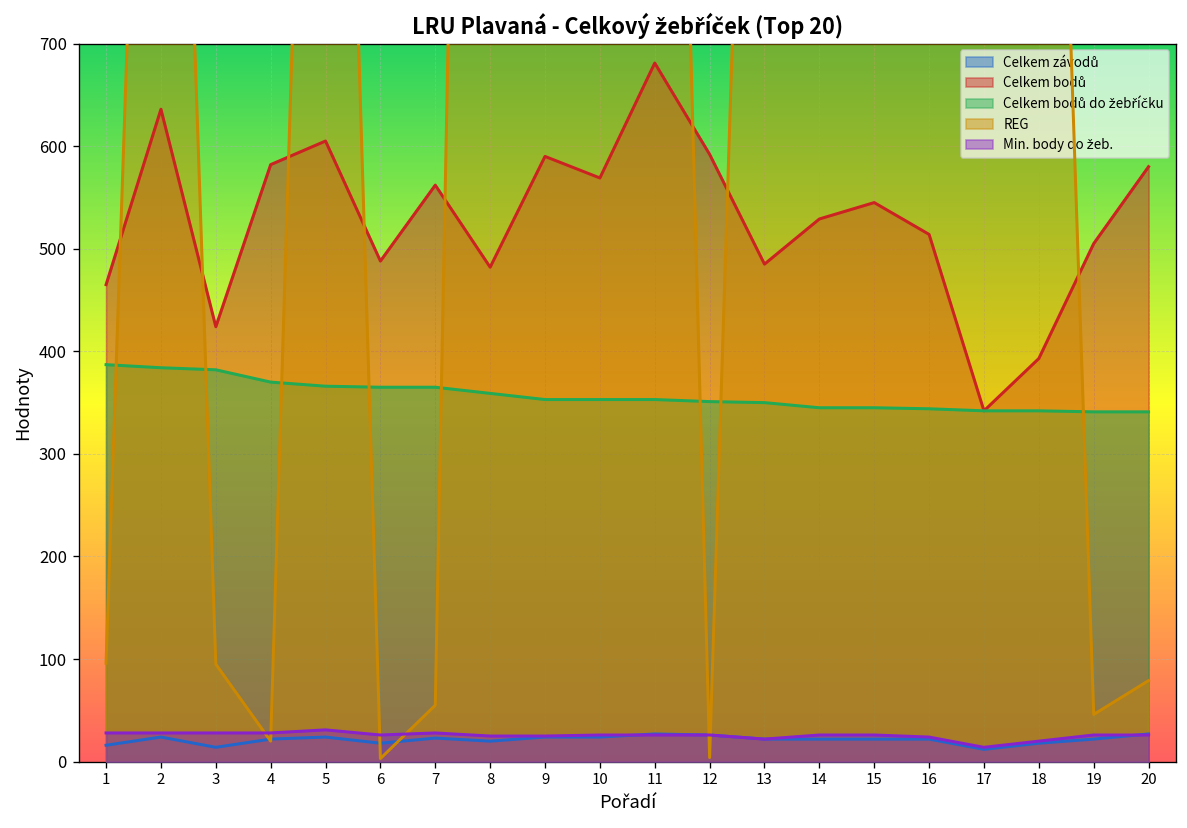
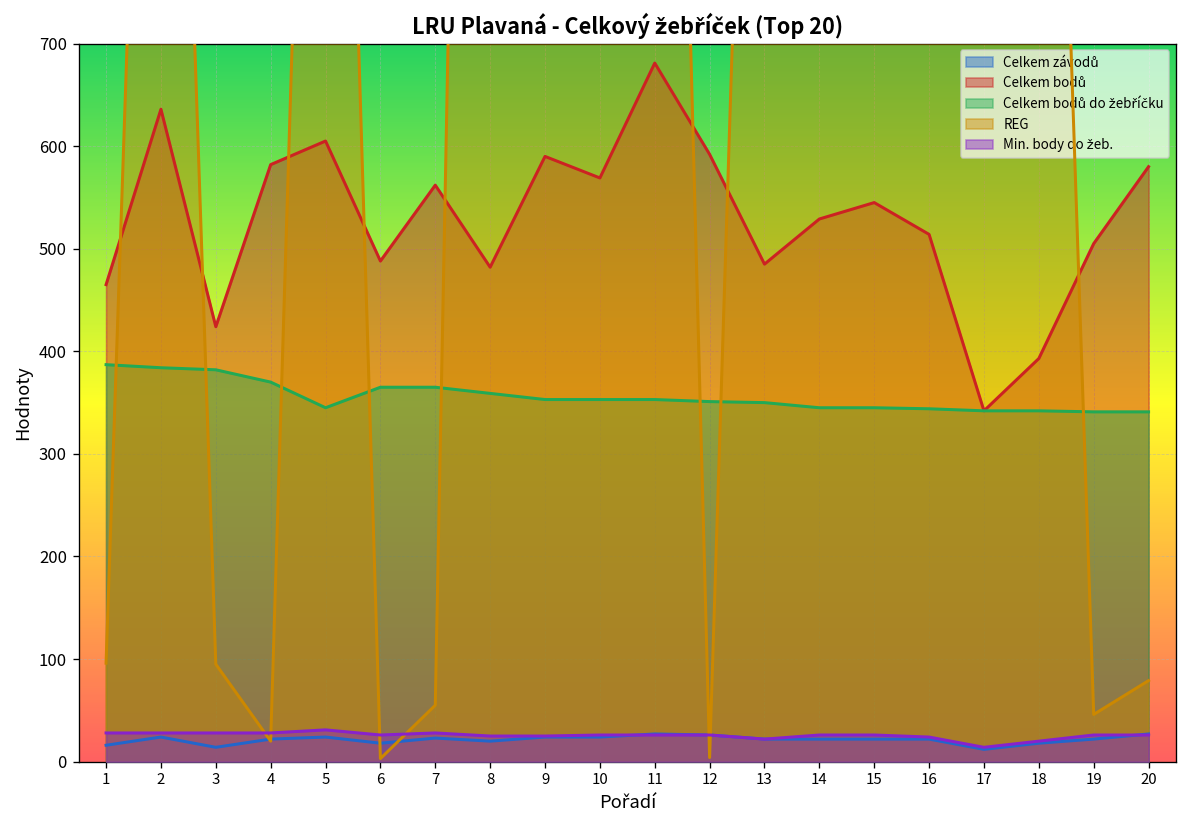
Celkem bodů do žebříčku, 5: 370 -> 350
